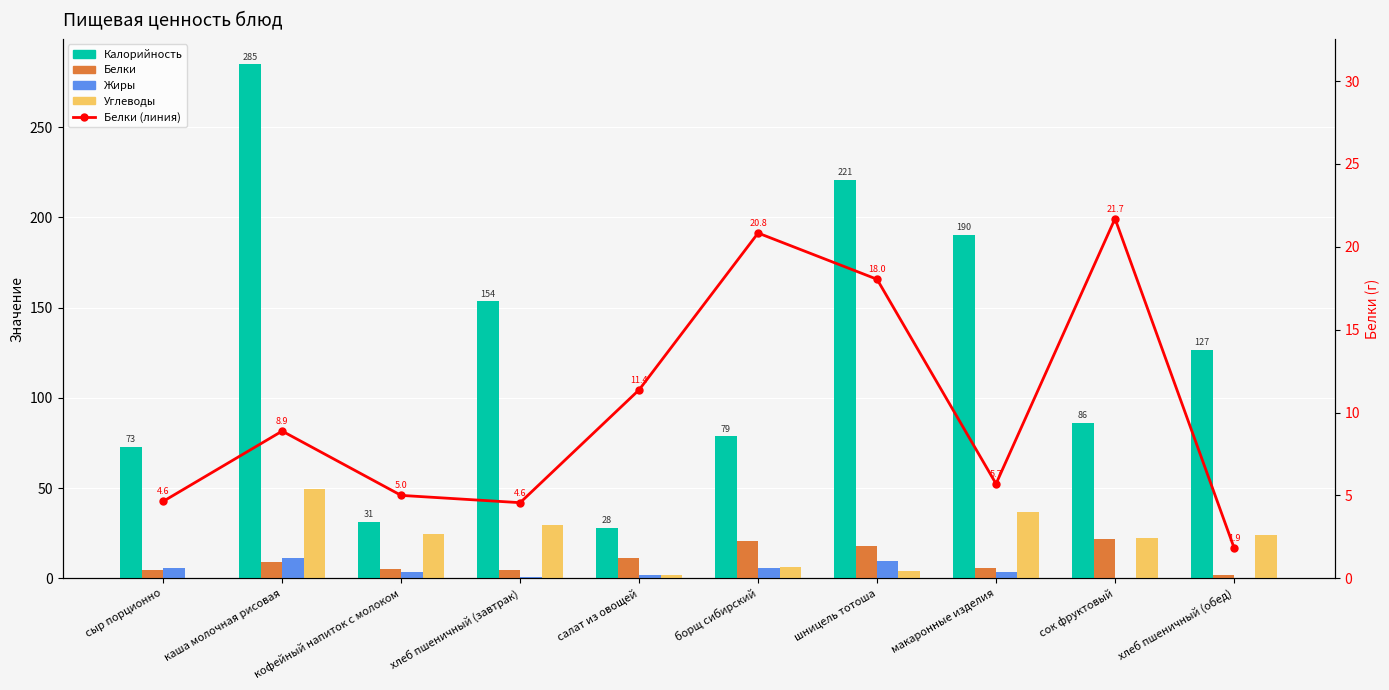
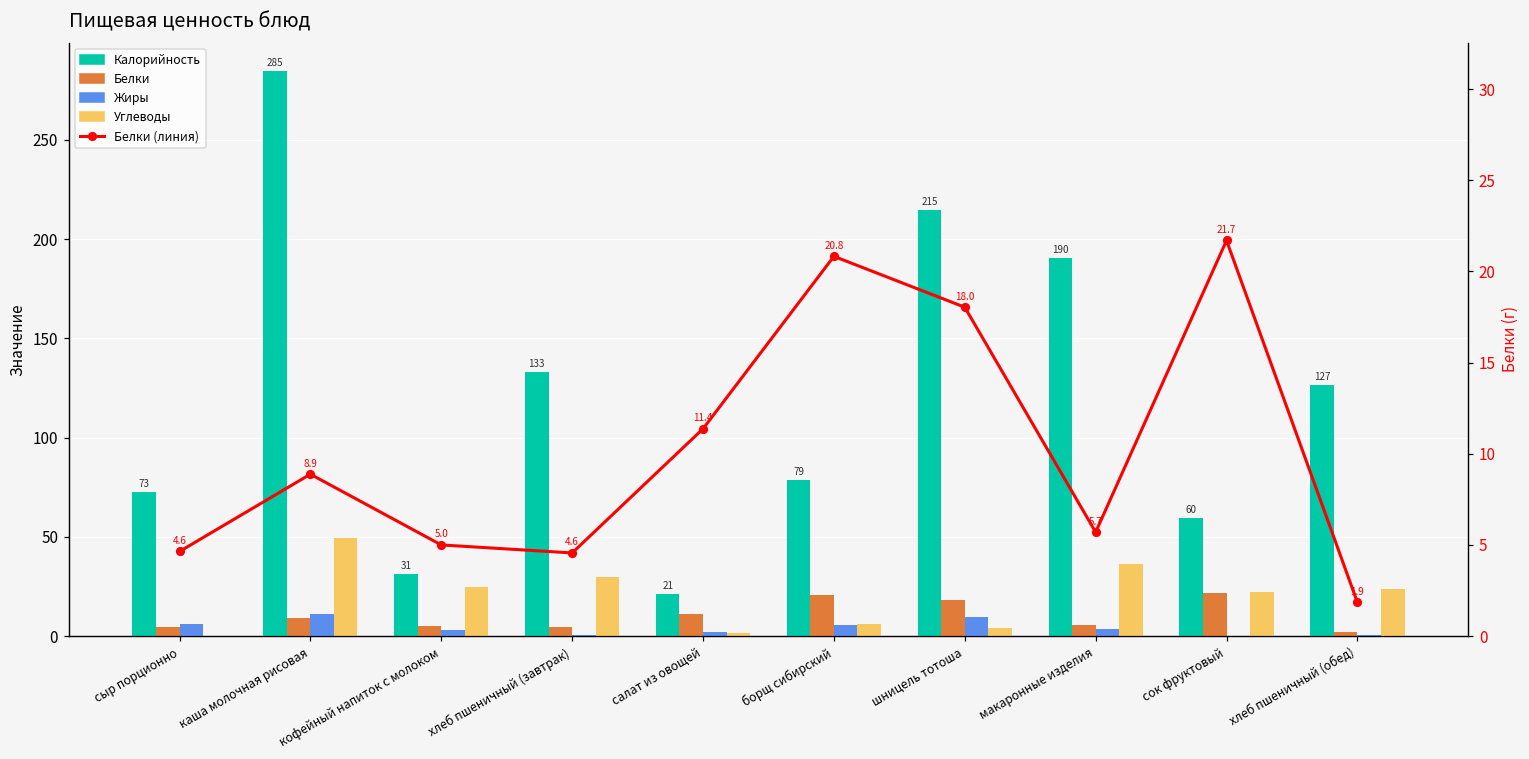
Калорийность, хлеб пшеничный (завтрак): 154 -> 133
Калорийность, салат из овощей: 28 -> 21
Калорийность, шницель тотоша: 221 -> 215
Калорийность, сок фруктовый: 86 -> 60
